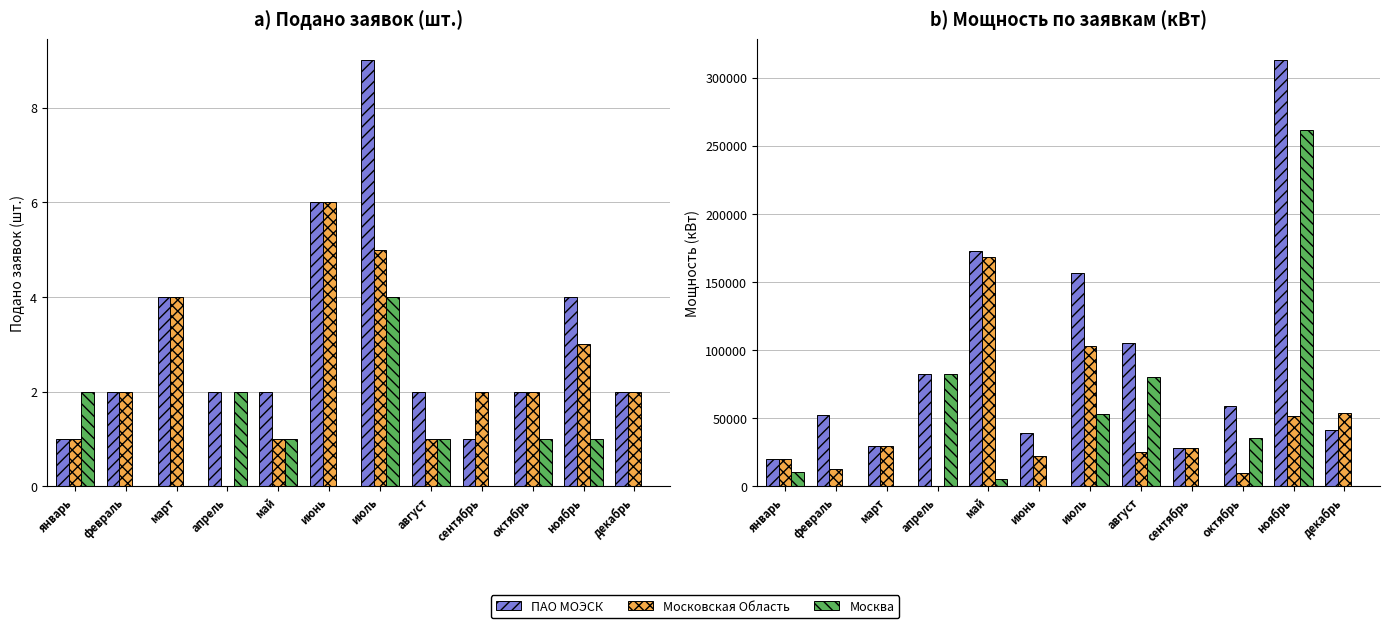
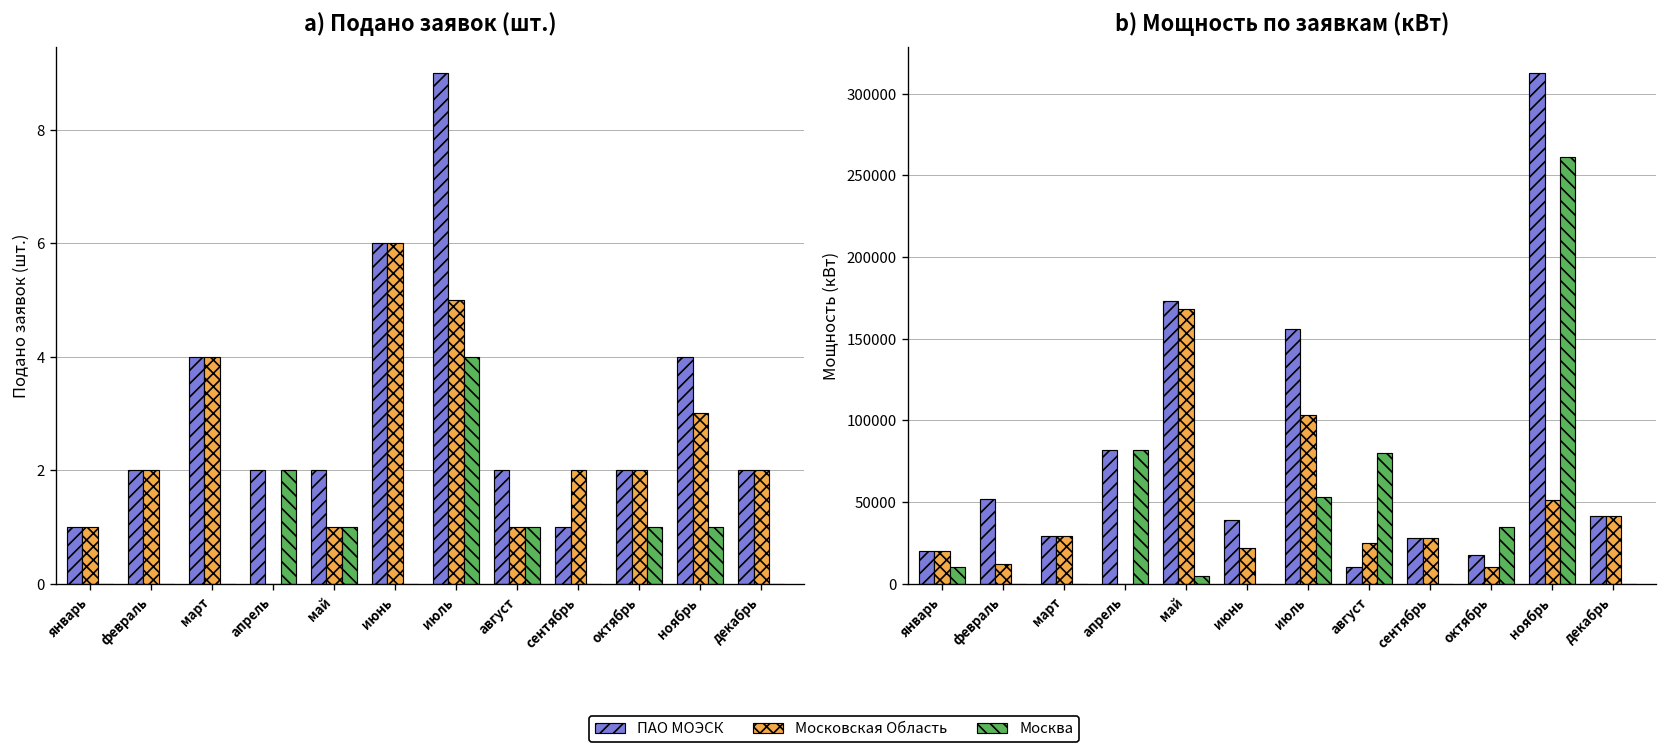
a) Подано заявок (шт.), Москва, январь: 2 -> 0
b) Мощность по заявкам (кВт), ПАО МОЭСК, август: 105000 -> 10000
b) Мощность по заявкам (кВт), ПАО МОЭСК, октябрь: 59000 -> 18000
b) Мощность по заявкам (кВт), Московская Область, декабрь: 54000 -> 41000
